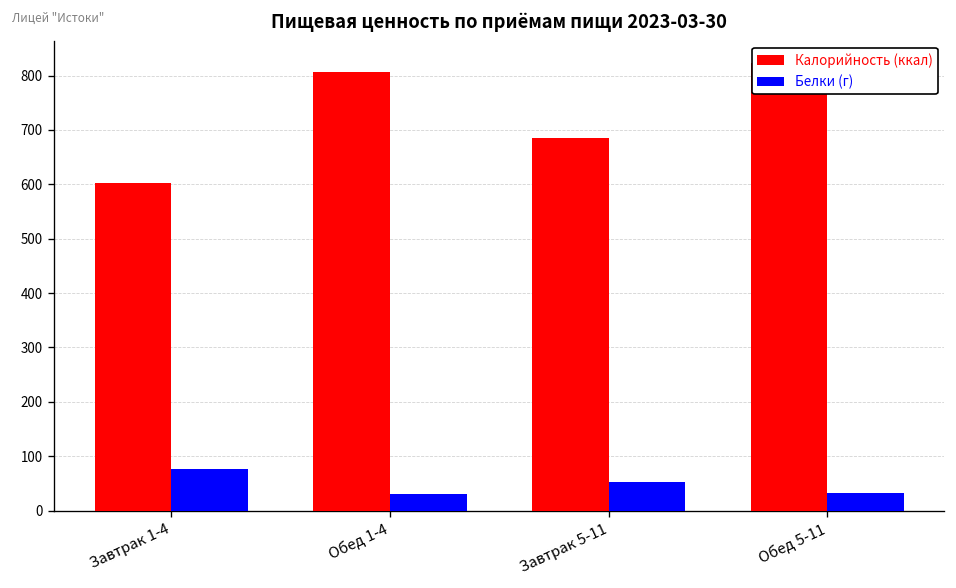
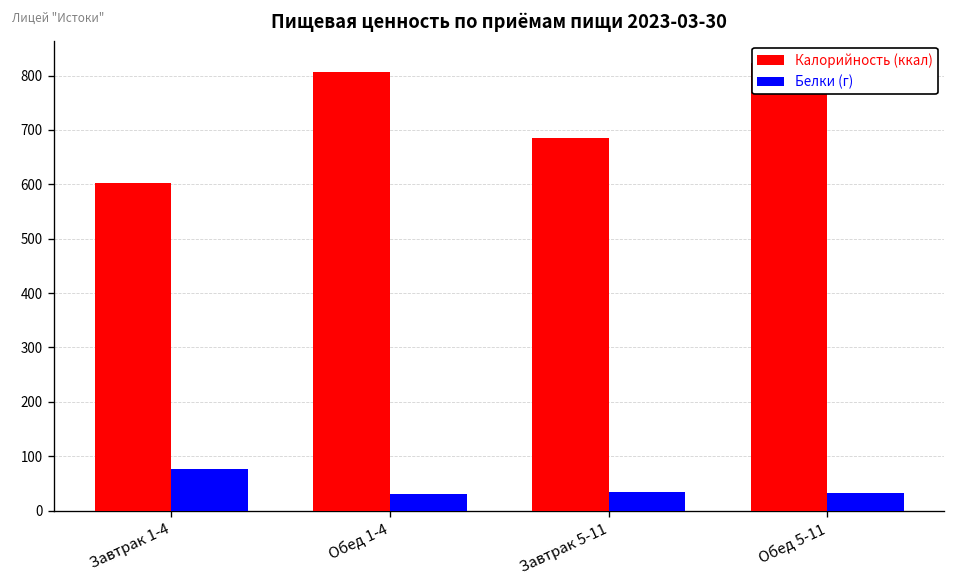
Белки (г), Завтрак 5-11: 50 -> 30
